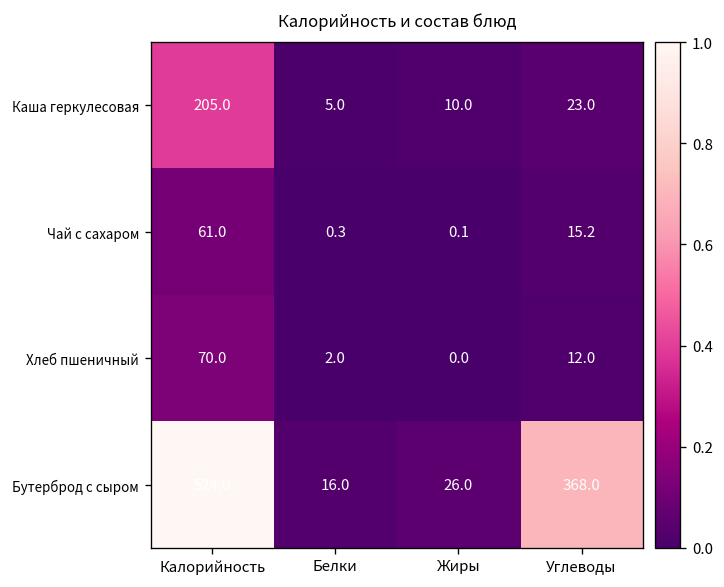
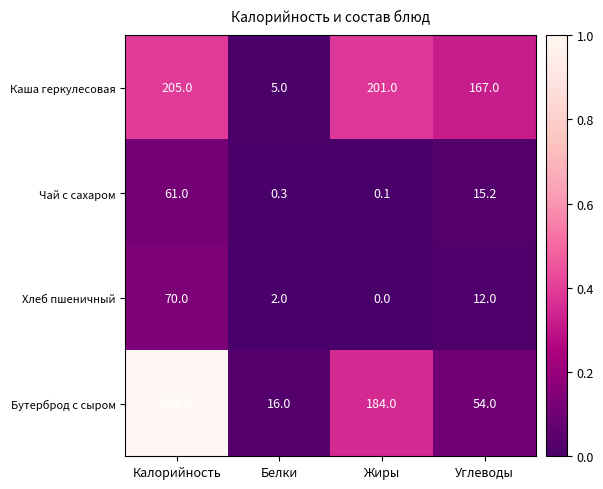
Каша геркулесовая, Жиры: 10.0 -> 201.0
Каша геркулесовая, Углеводы: 23.0 -> 167.0
Бутерброд с сыром, Жиры: 26.0 -> 184.0
Бутерброд с сыром, Углеводы: 368.0 -> 54.0
